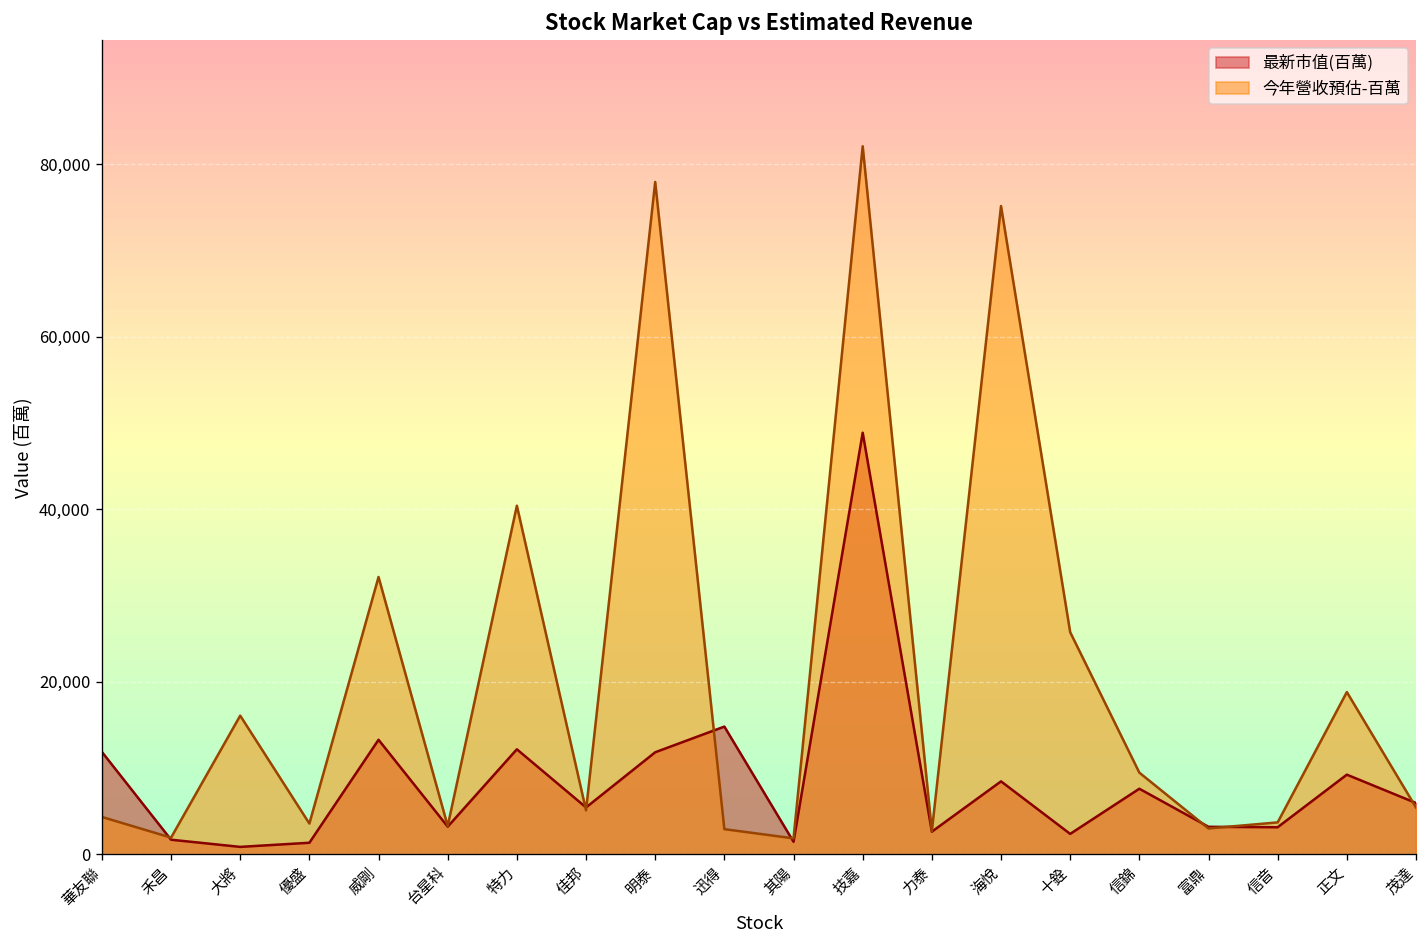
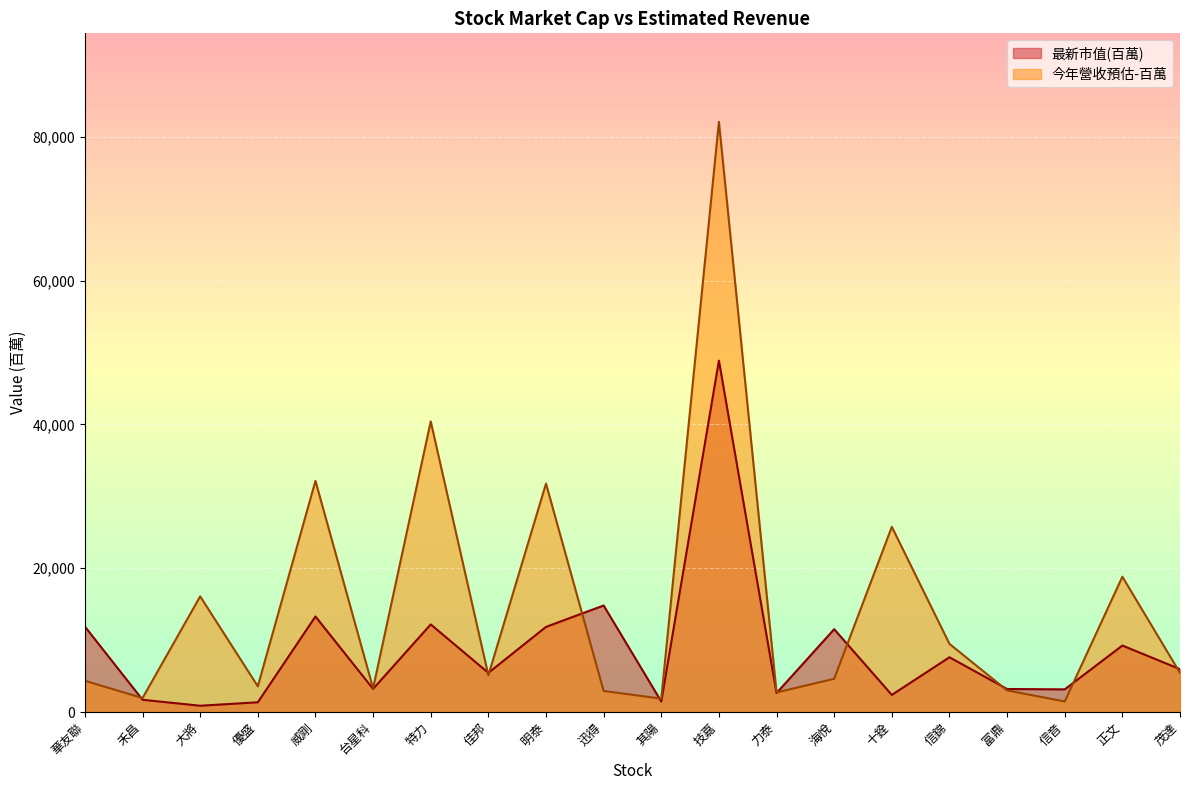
今年營收預估-百萬, 明泰: 78,000 -> 32,000
最新市值(百萬), 海悅: 8,000 -> 12,000
今年營收預估-百萬, 海悅: 75,000 -> 5,000
今年營收預估-百萬, 信音: 4,000 -> 1,000
